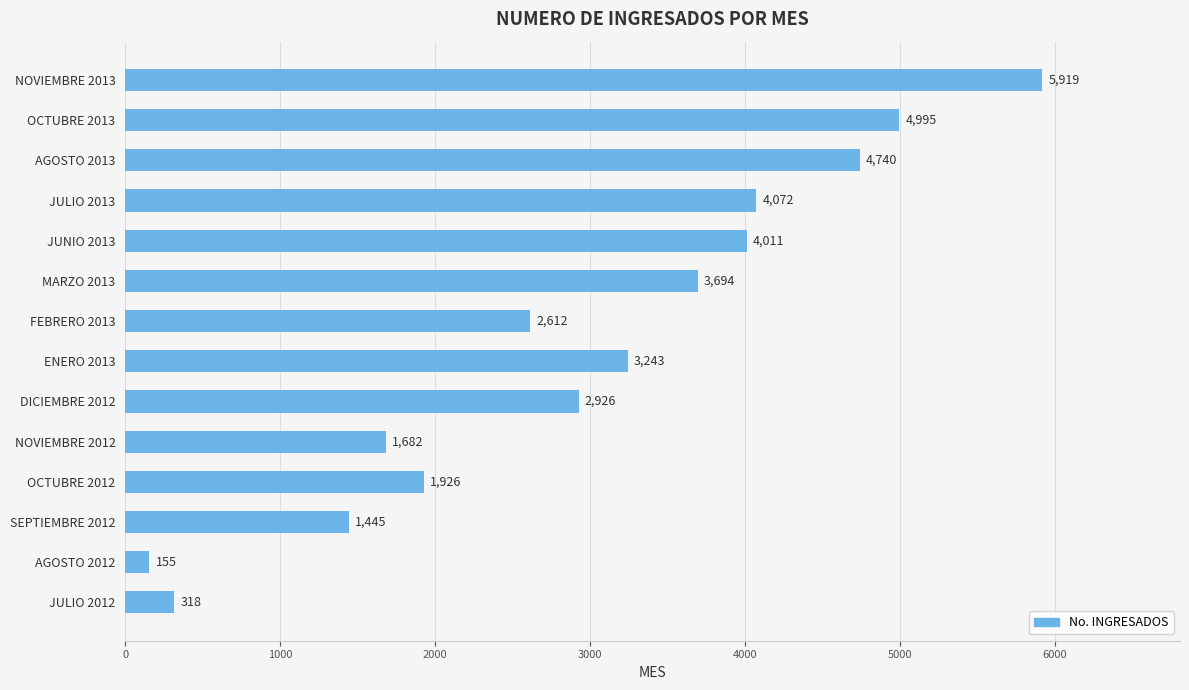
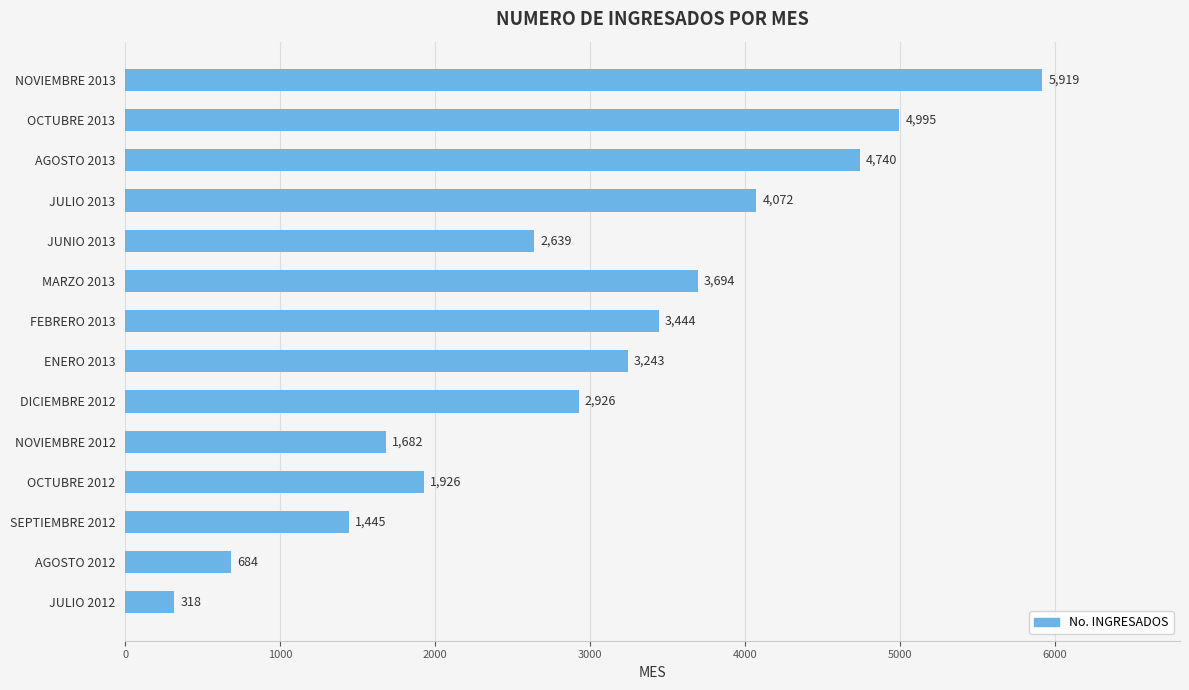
JUNIO 2013: 4,011 -> 2,639
FEBRERO 2013: 2,612 -> 3,444
AGOSTO 2012: 155 -> 684
